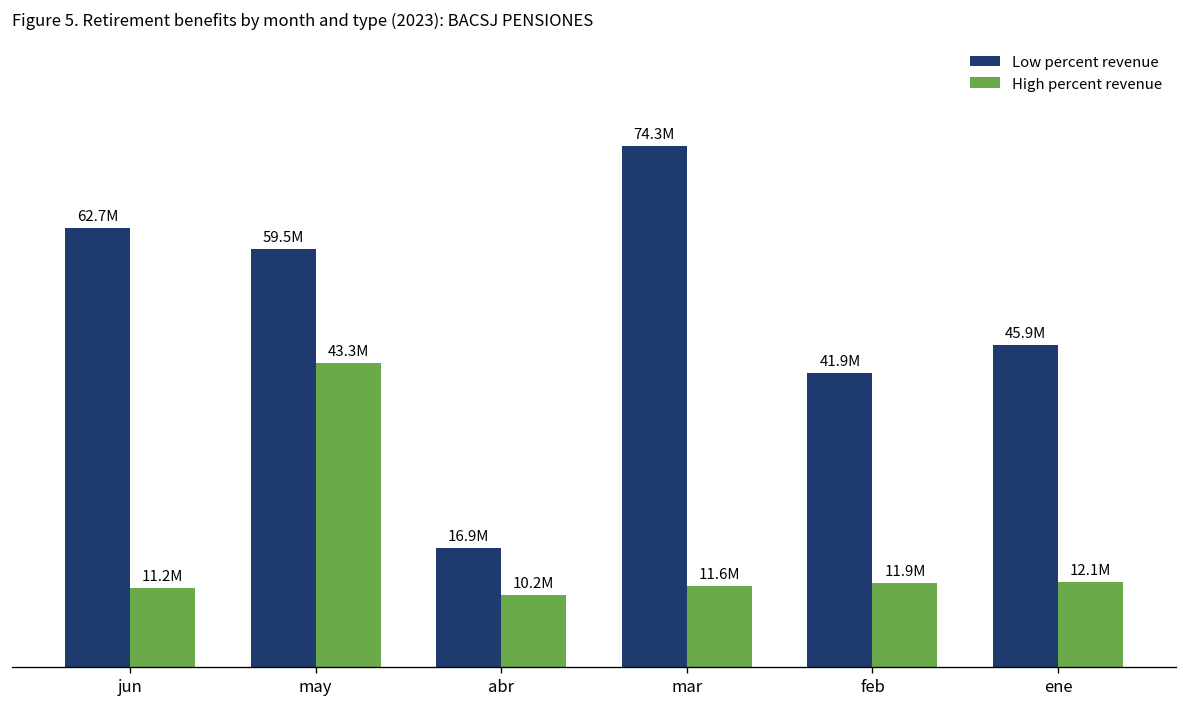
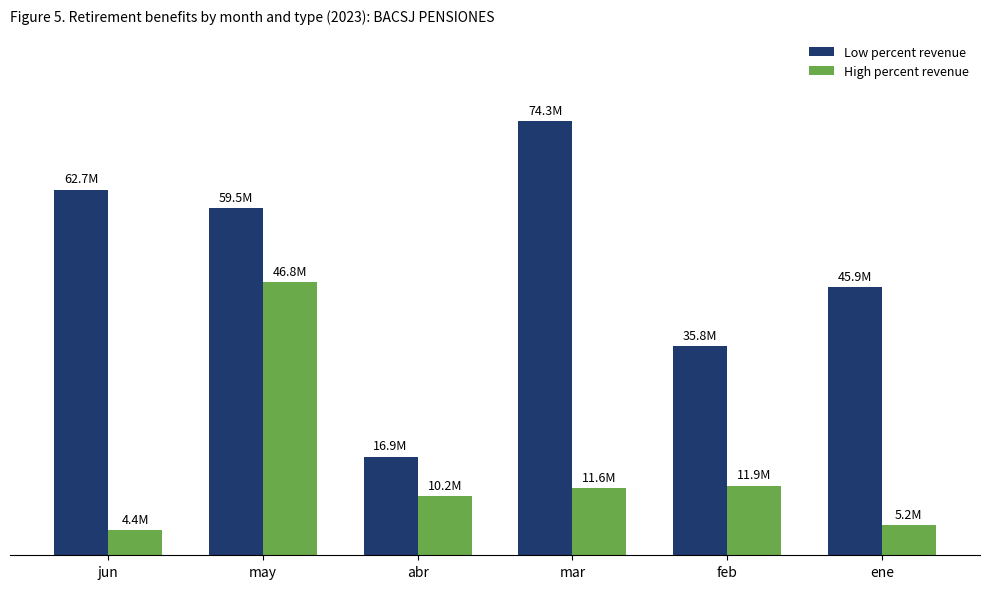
High percent revenue, jun: 11.2M -> 4.4M
High percent revenue, may: 43.3M -> 46.8M
Low percent revenue, feb: 41.9M -> 35.8M
High percent revenue, ene: 12.1M -> 5.2M
